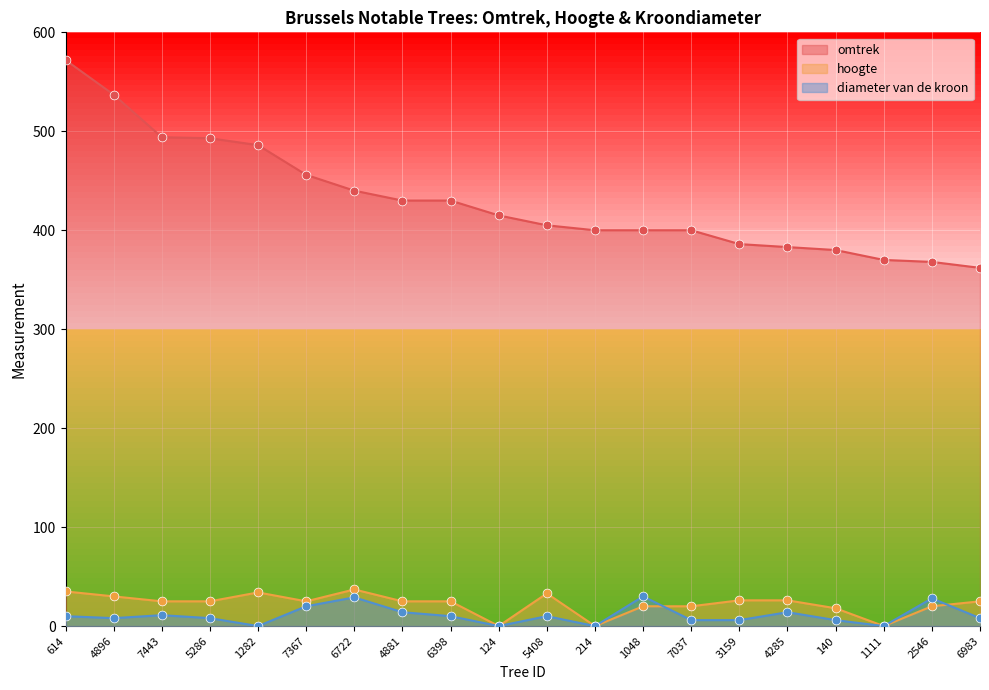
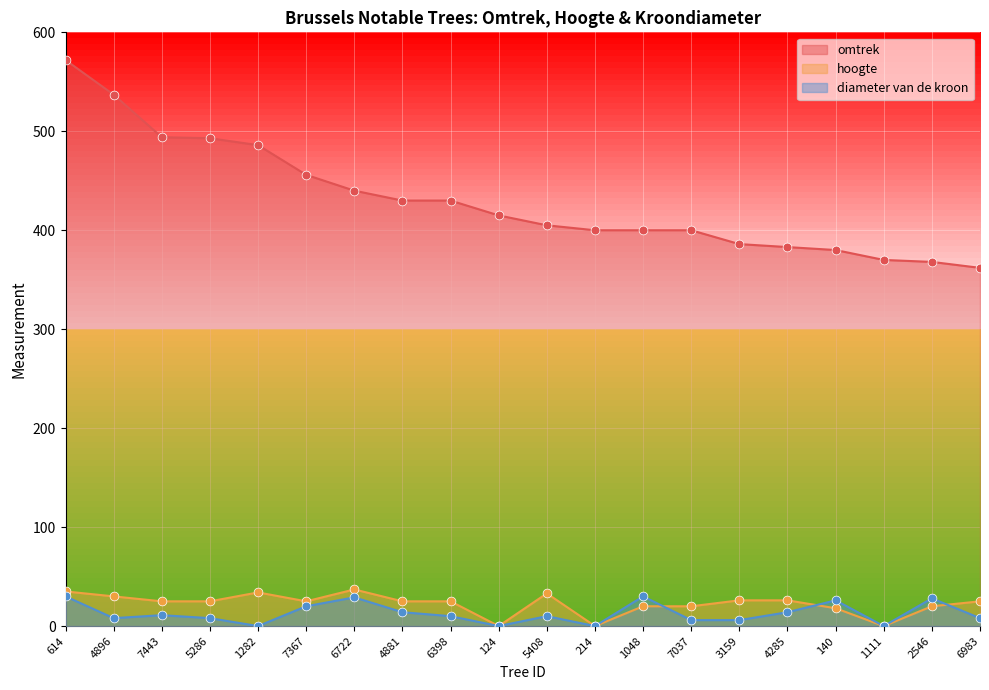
diameter van de kroon, 614: 10 -> 30
diameter van de kroon, 140: 10 -> 30
